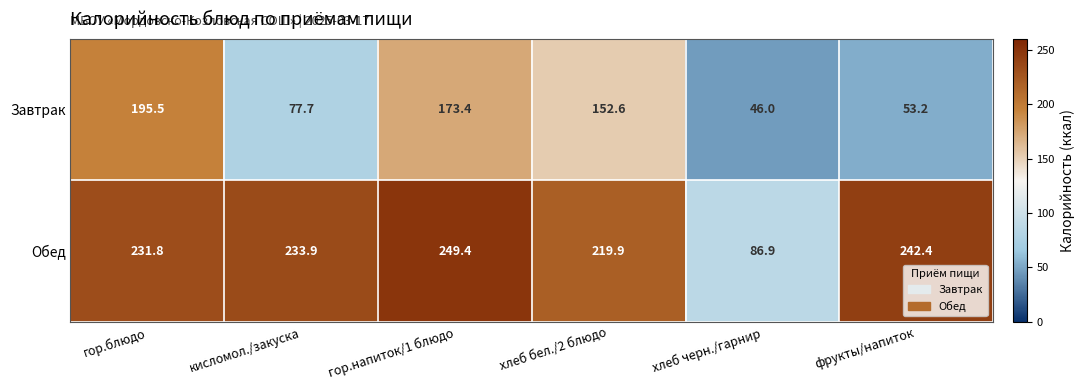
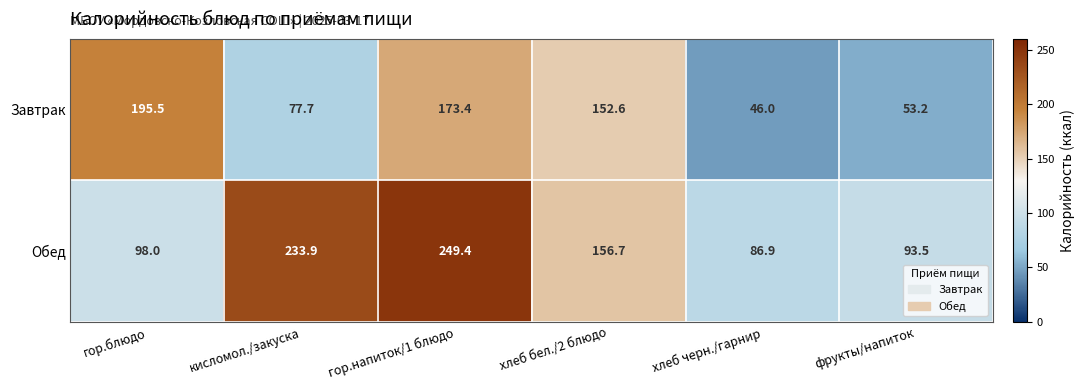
Обед, гор.блюдо: 231.8 -> 98.0
Обед, хлеб бел./2 блюдо: 219.9 -> 156.7
Обед, фрукты/напиток: 242.4 -> 93.5
